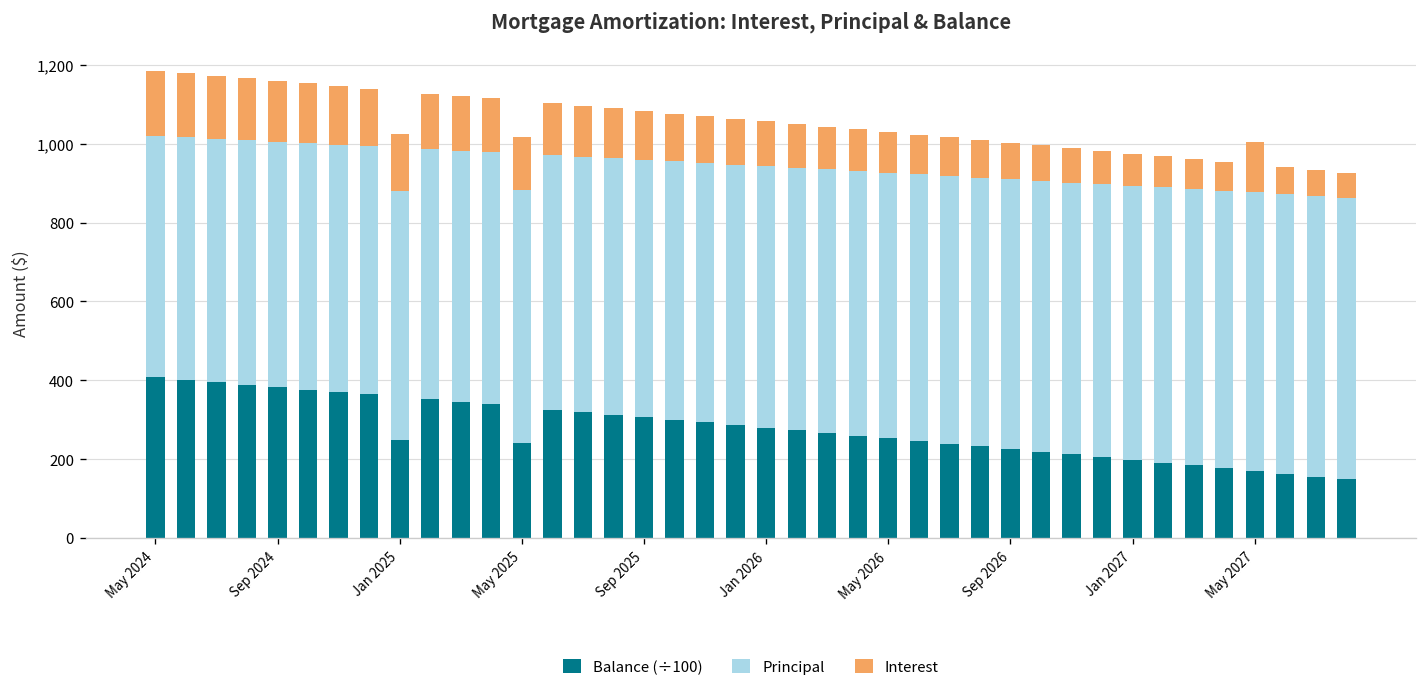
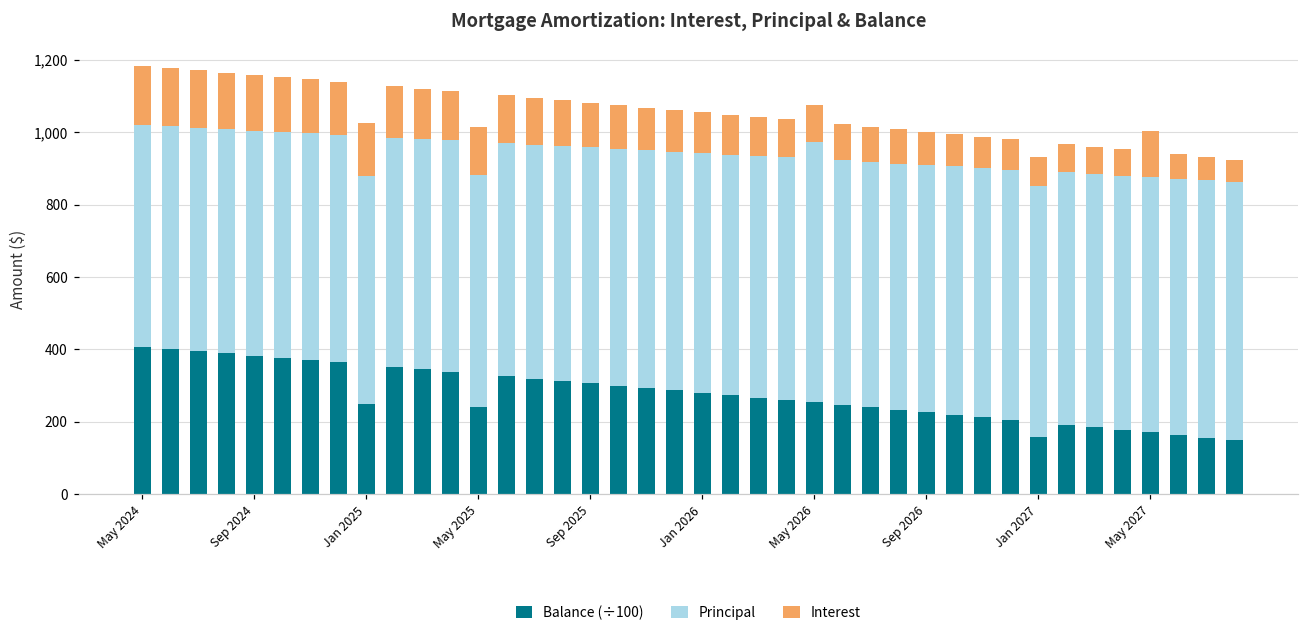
Principal, May 2026: 670 -> 720
Balance (÷100), Jan 2027: 200 -> 160
